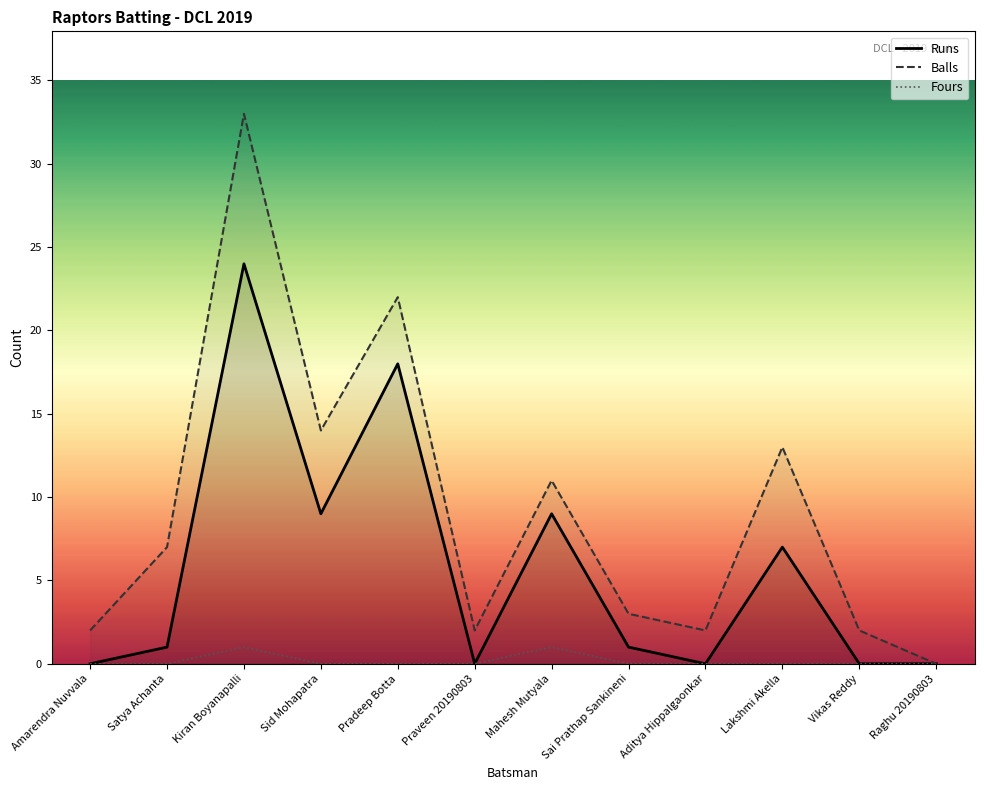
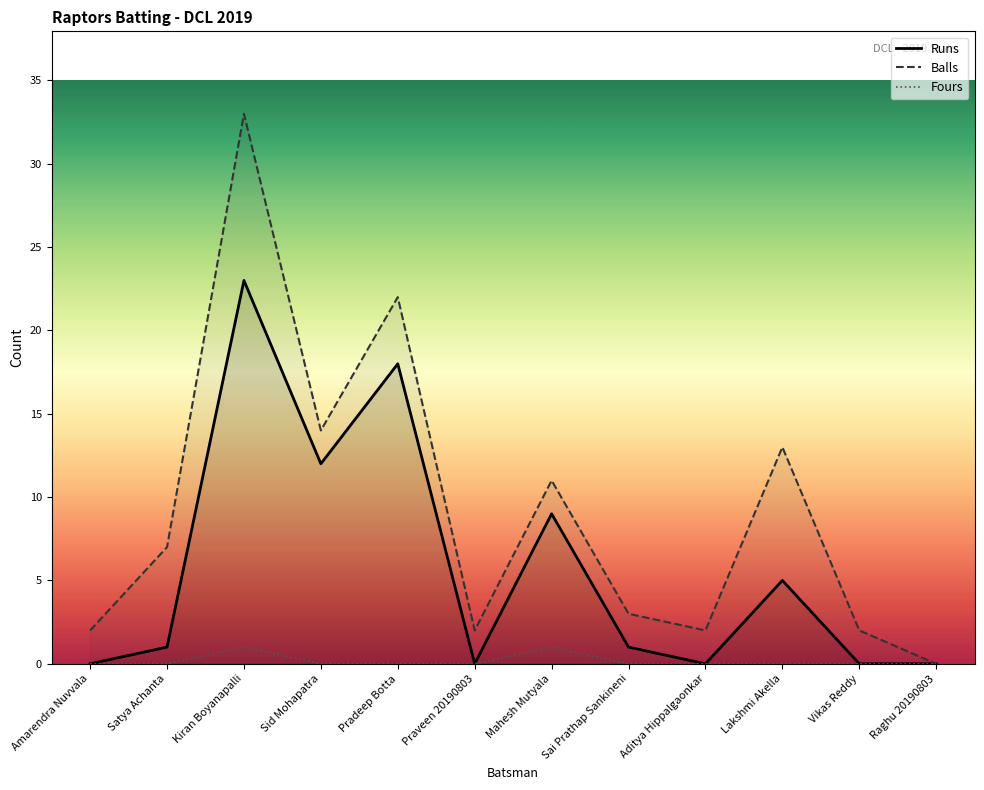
Runs, Kiran Boyanapalli: 24 -> 23
Runs, Sid Mohapatra: 9 -> 12
Runs, Lakshmi Akella: 7 -> 5
